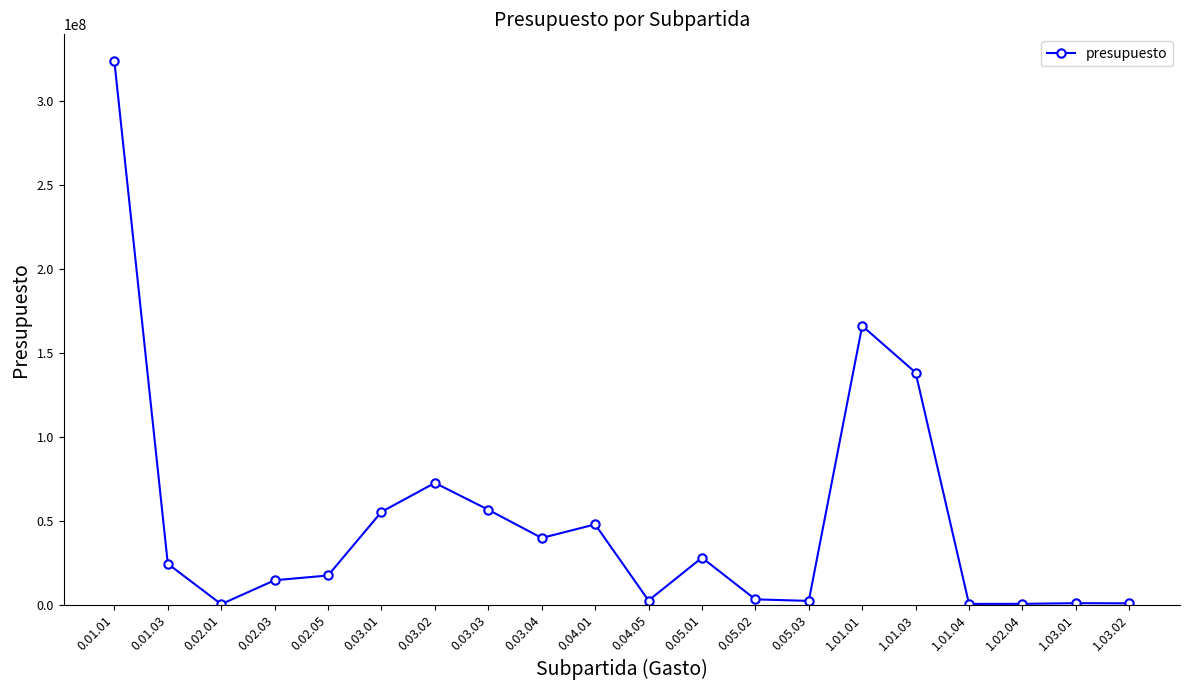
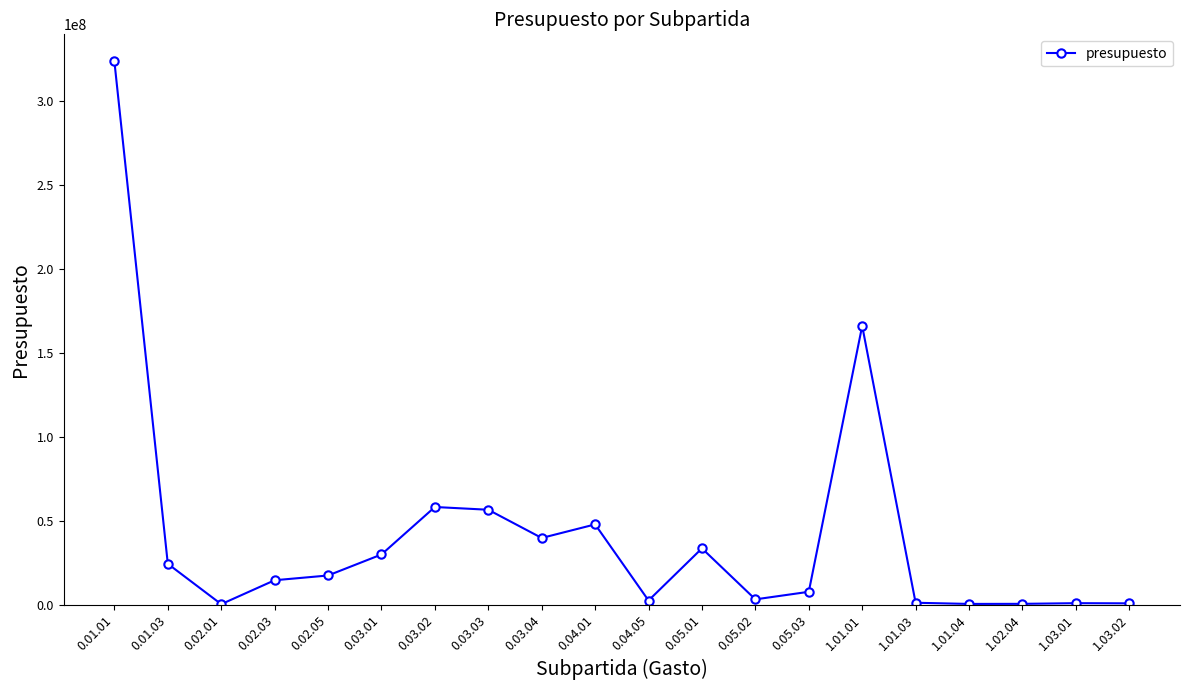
0.03.01: 55000000 -> 30000000
0.03.02: 73000000 -> 58000000
0.05.01: 28000000 -> 34000000
0.05.03: 2000000 -> 8000000
1.01.03: 138000000 -> 1000000
